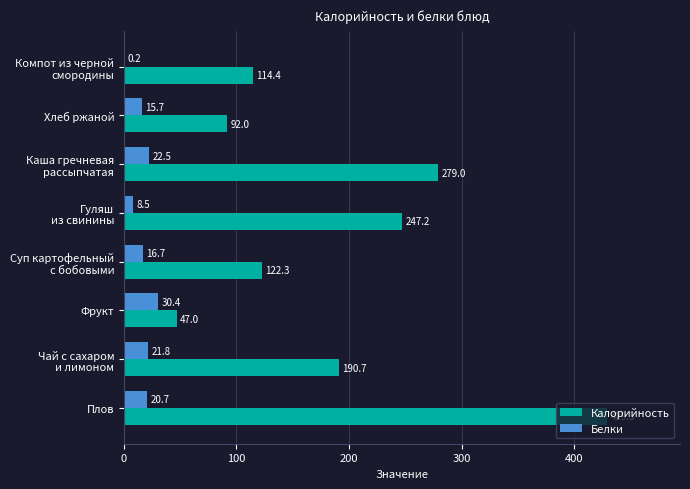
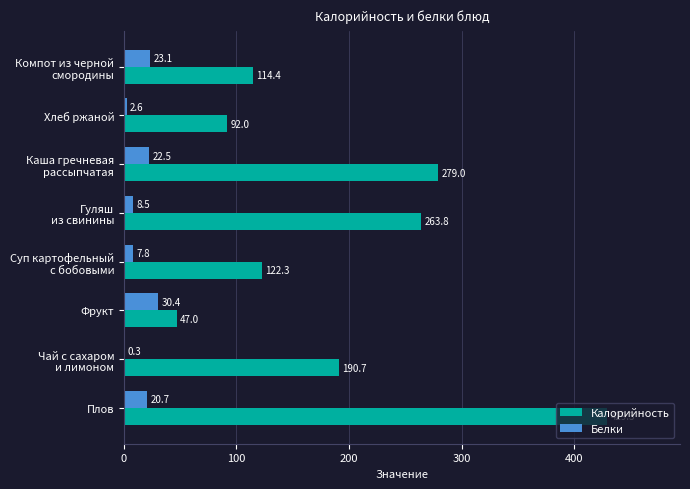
Белки, Компот из черной смородины: 0.2 -> 23.1
Белки, Хлеб ржаной: 15.7 -> 2.6
Калорийность, Гуляш из свинины: 247.2 -> 263.8
Белки, Суп картофельный с бобовыми: 16.7 -> 7.8
Белки, Чай с сахаром и лимоном: 21.8 -> 0.3
